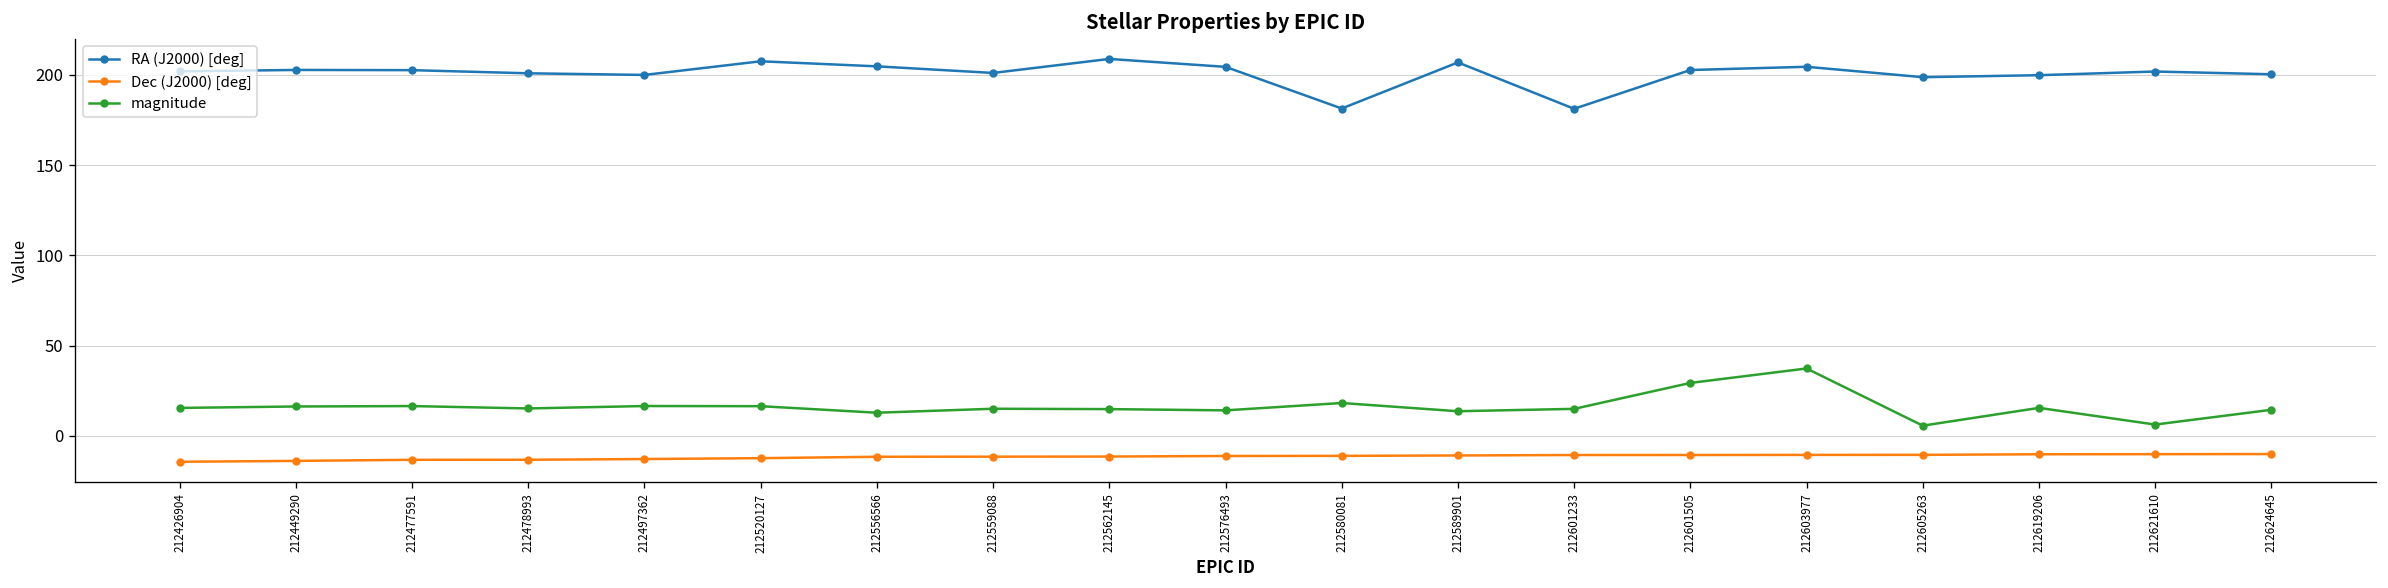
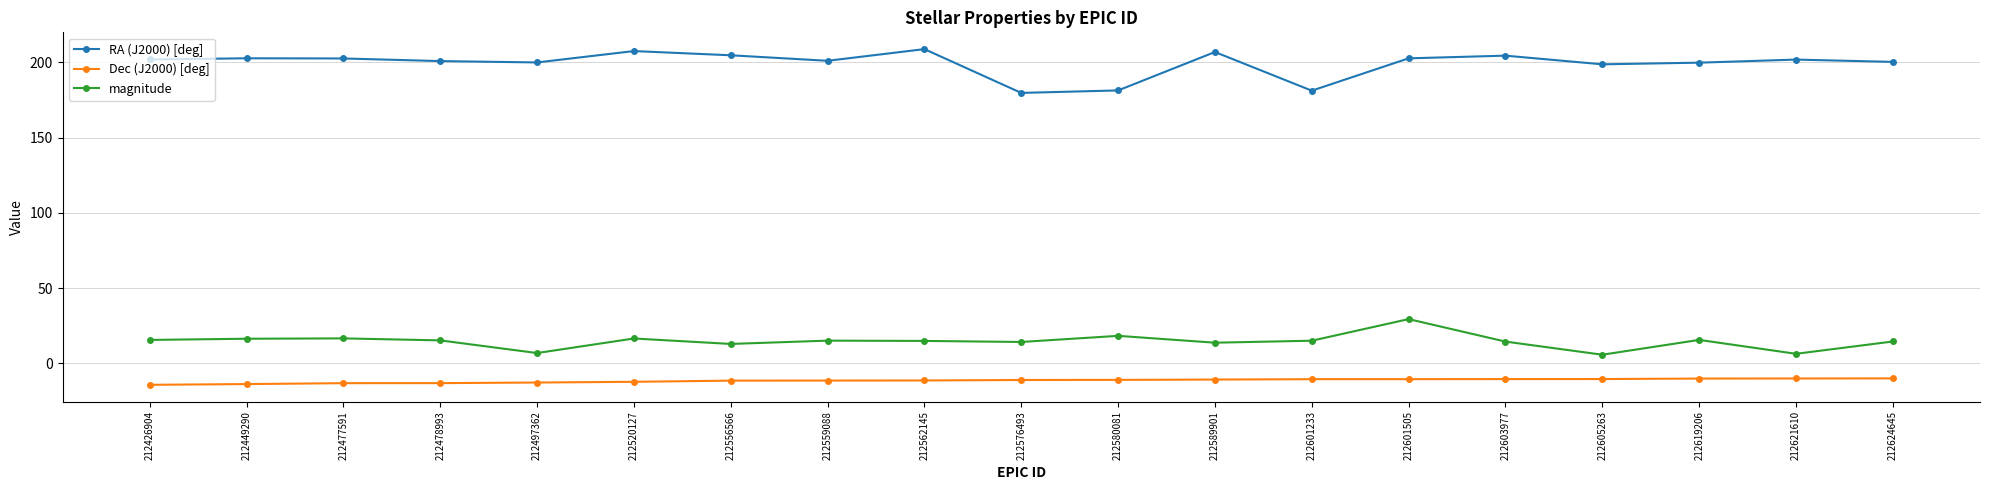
magnitude, 212497362: 17 -> 7
RA (J2000) [deg], 212576493: 204 -> 180
magnitude, 212603977: 37 -> 14
